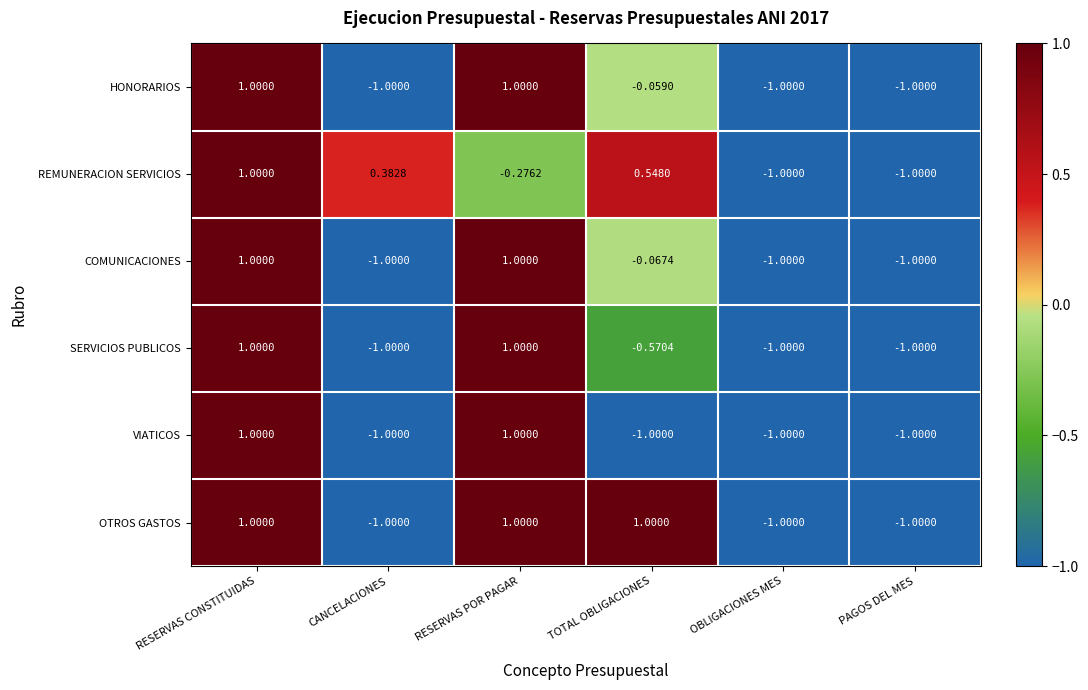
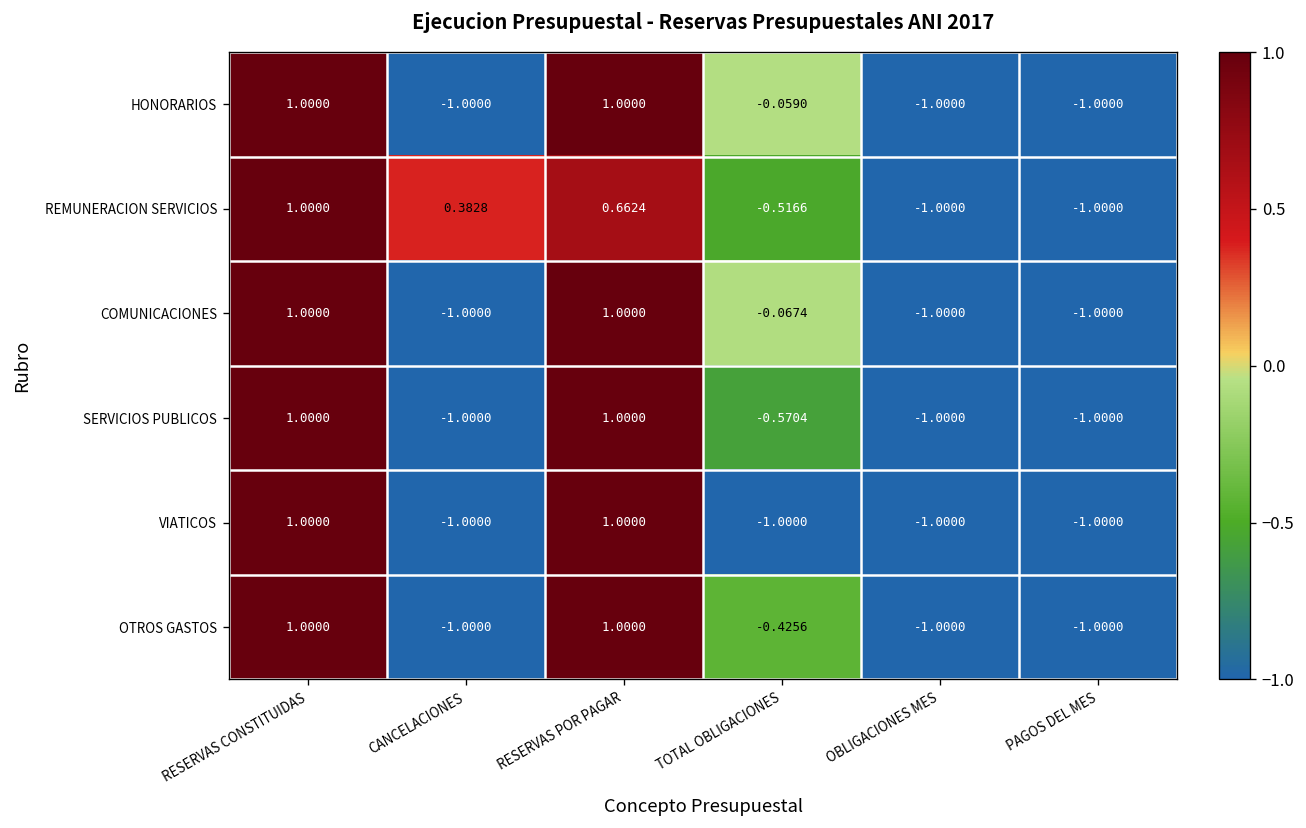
REMUNERACION SERVICIOS, RESERVAS POR PAGAR: -0.2762 -> 0.6624
REMUNERACION SERVICIOS, TOTAL OBLIGACIONES: 0.5480 -> -0.5166
OTROS GASTOS, TOTAL OBLIGACIONES: 1.0000 -> -0.4256
